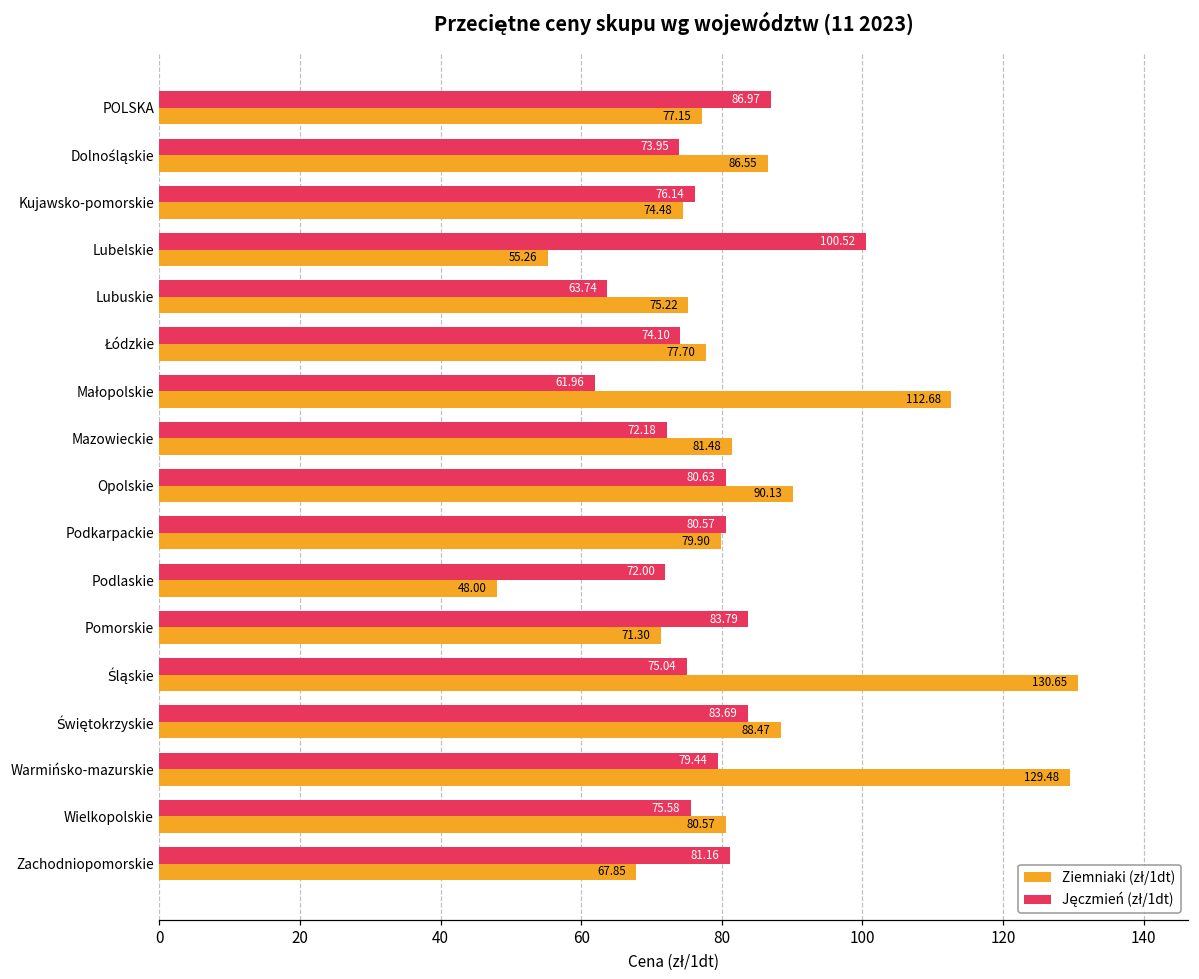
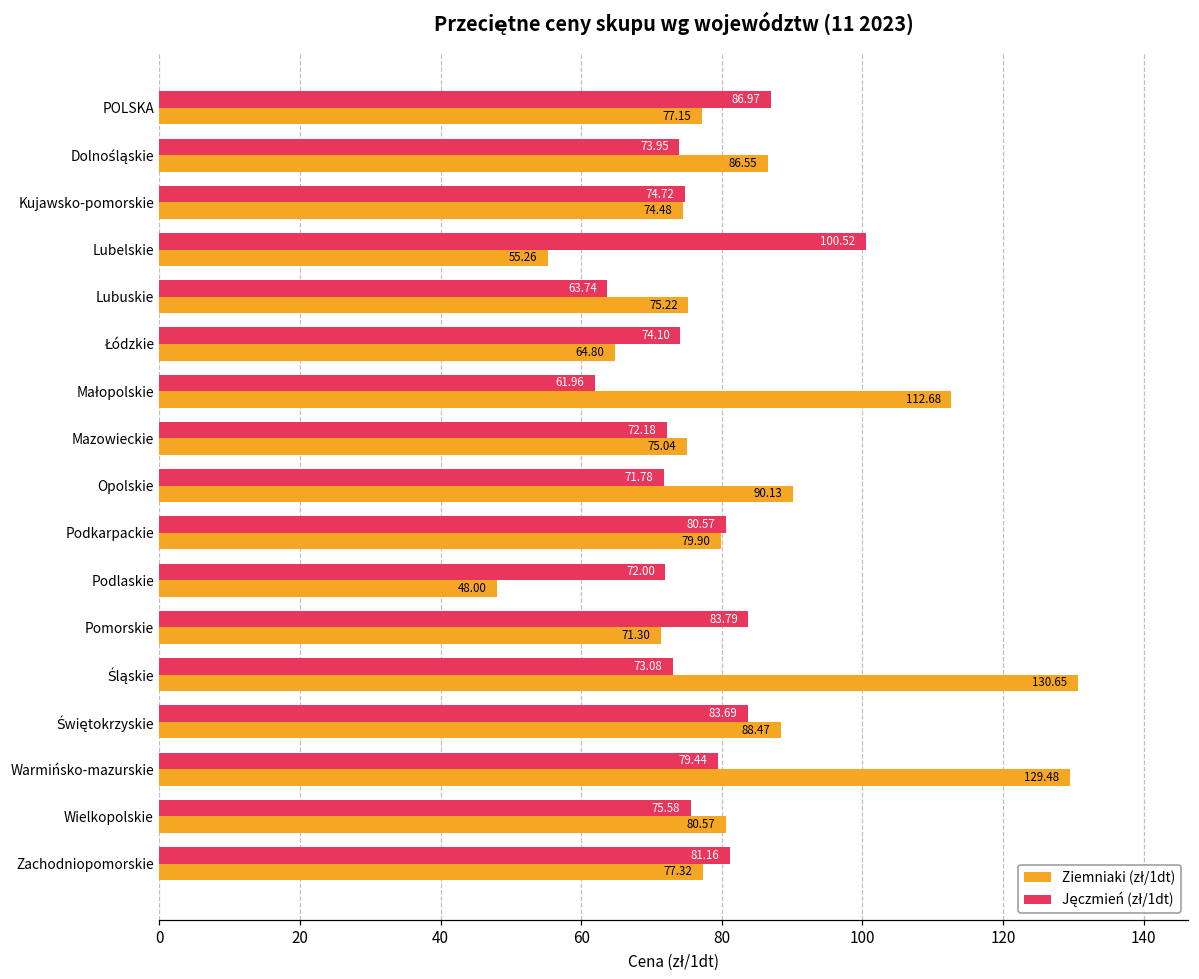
Jęczmień (zł/1dt), Kujawsko-pomorskie: 76.14 -> 74.72
Ziemniaki (zł/1dt), Łódzkie: 77.70 -> 64.80
Ziemniaki (zł/1dt), Mazowieckie: 81.48 -> 75.04
Jęczmień (zł/1dt), Opolskie: 80.63 -> 71.78
Jęczmień (zł/1dt), Śląskie: 75.04 -> 73.08
Ziemniaki (zł/1dt), Zachodniopomorskie: 67.85 -> 77.32
